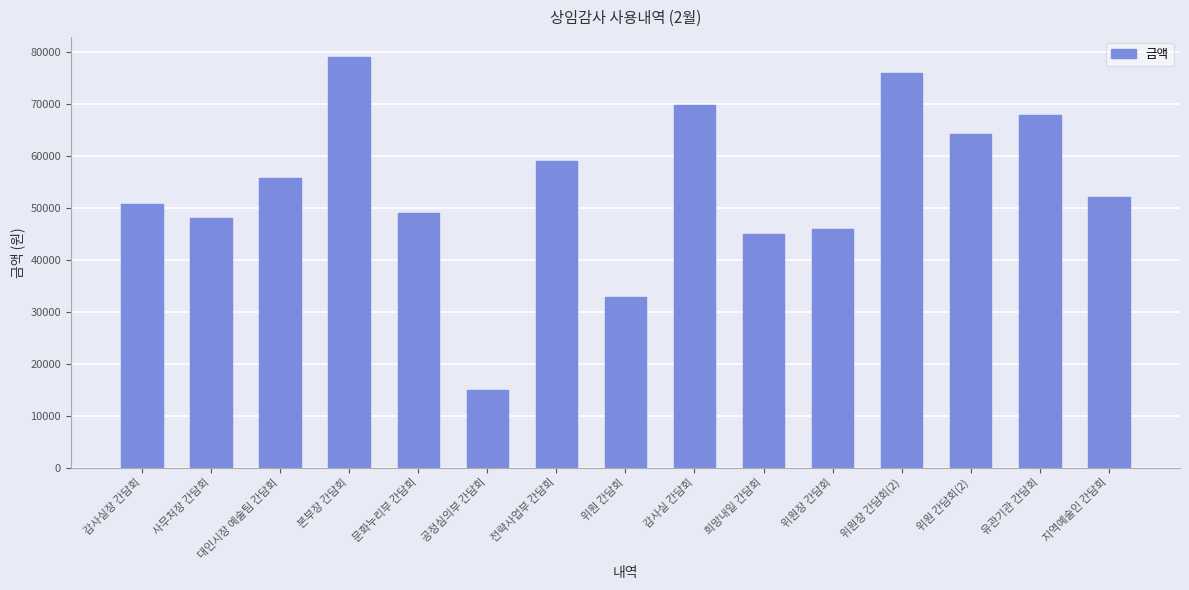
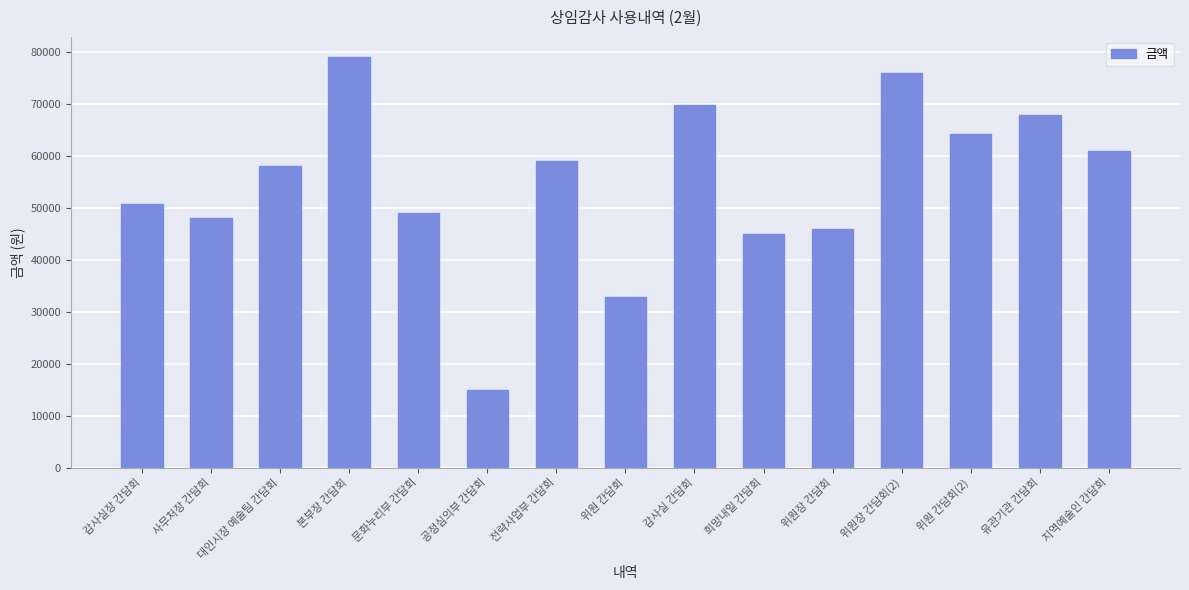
대인시장 예술팀 간담회: 56000 -> 58000
지역예술인 간담회: 52000 -> 61000
